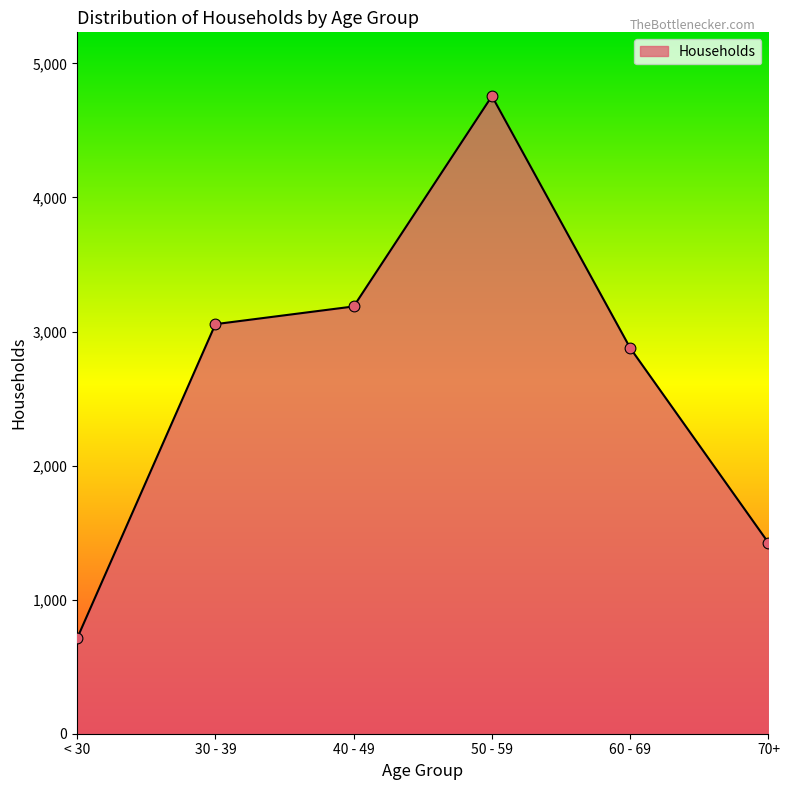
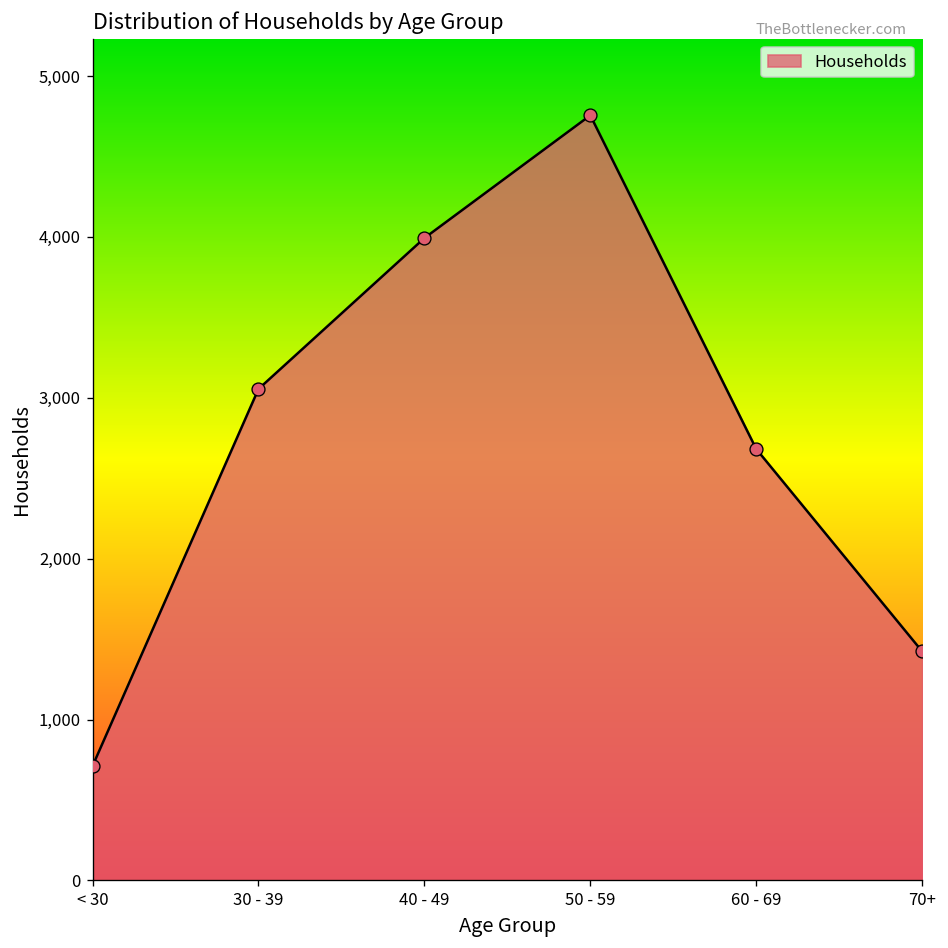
40 - 49: 3,190 -> 3,990
60 - 69: 2,880 -> 2,680
